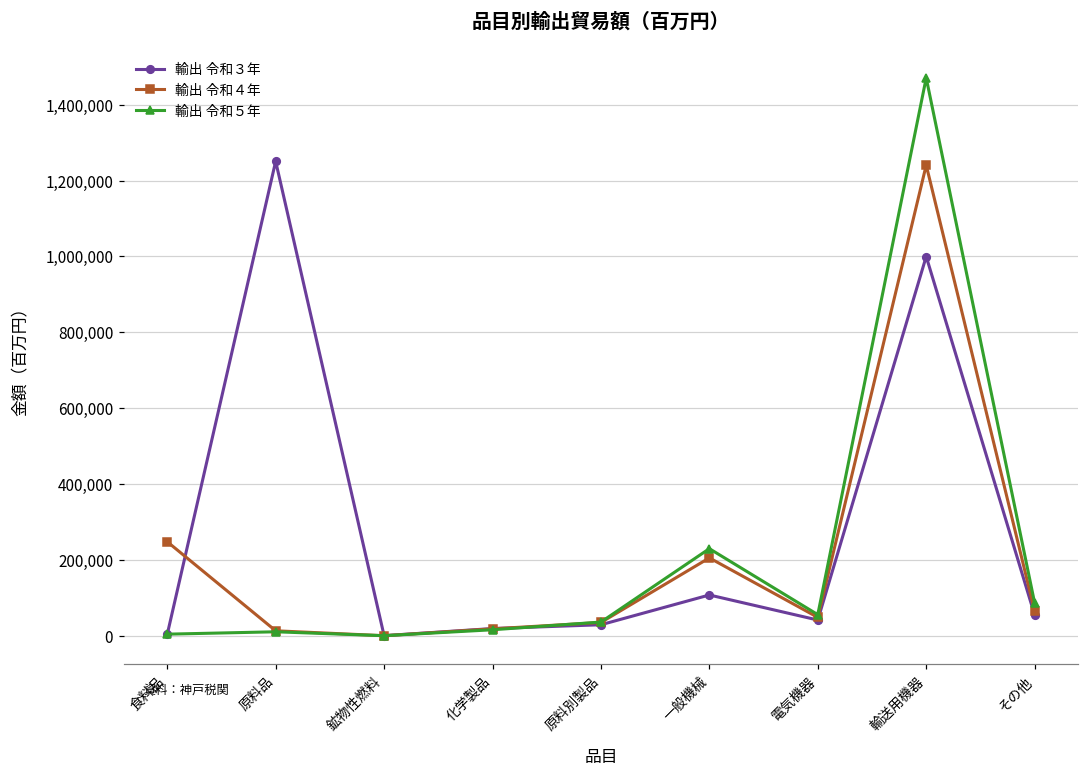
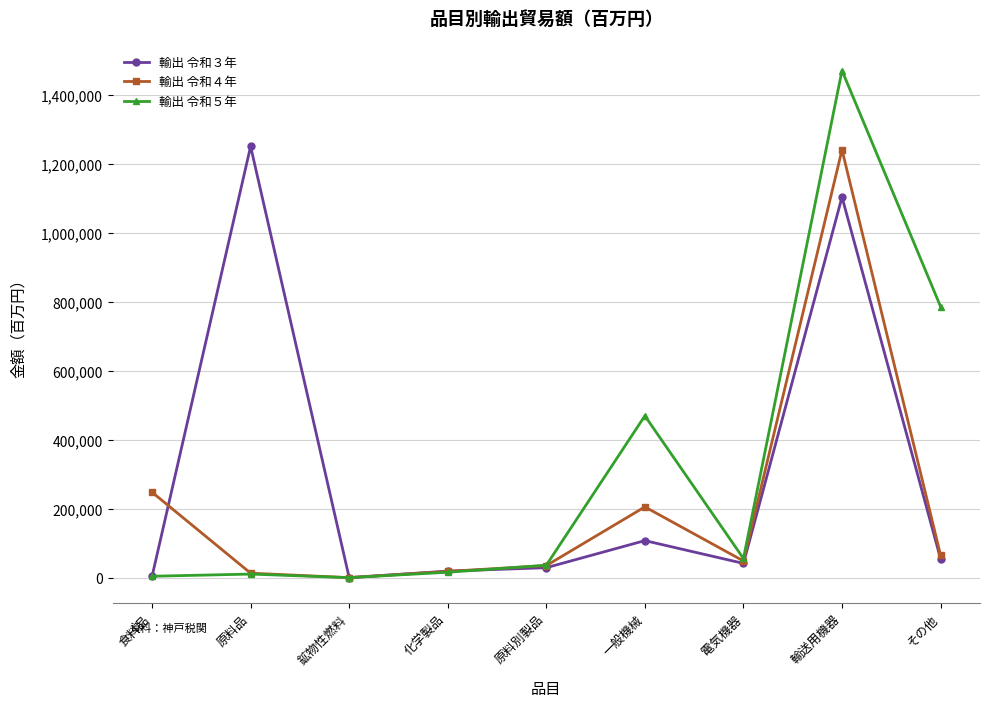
輸出 令和５年, 一般機械: 230,000 -> 470,000
輸出 令和３年, 輸送用機器: 1,000,000 -> 1,100,000
輸出 令和５年, その他: 90,000 -> 790,000
